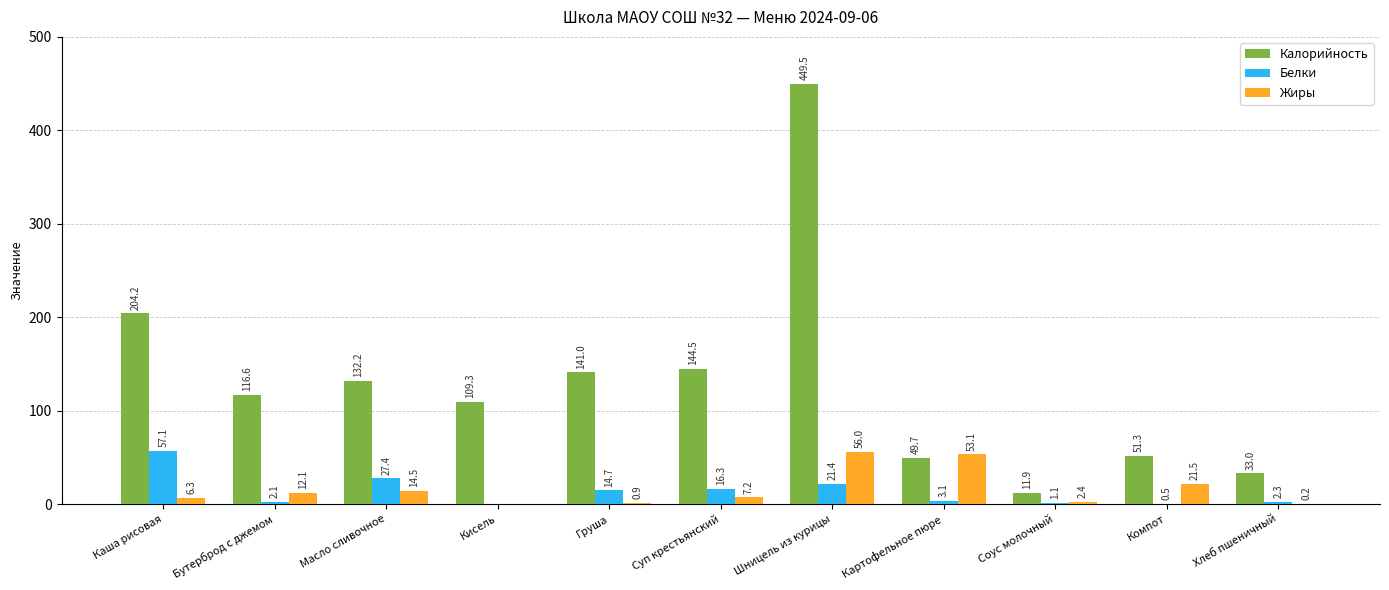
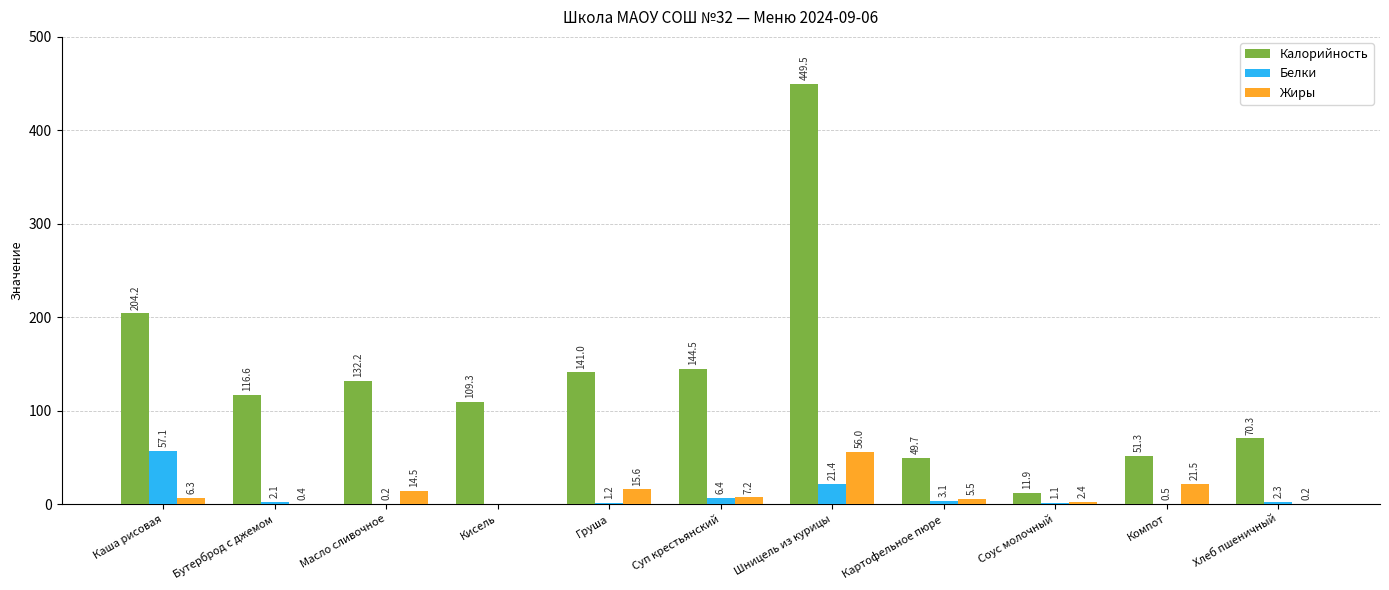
Жиры, Бутерброд с джемом: 12.1 -> 0.4
Белки, Масло сливочное: 27.4 -> 0.2
Белки, Груша: 14.7 -> 1.2
Жиры, Груша: 0.9 -> 15.6
Белки, Суп крестьянский: 16.3 -> 6.4
Жиры, Картофельное пюре: 53.1 -> 5.5
Калорийность, Хлеб пшеничный: 33.0 -> 70.3
